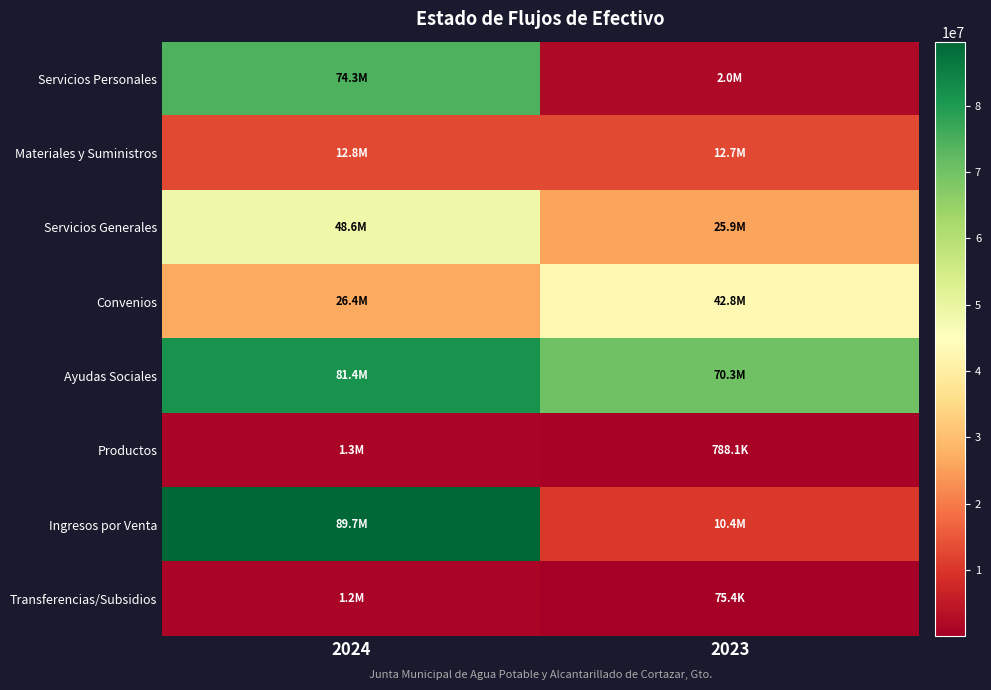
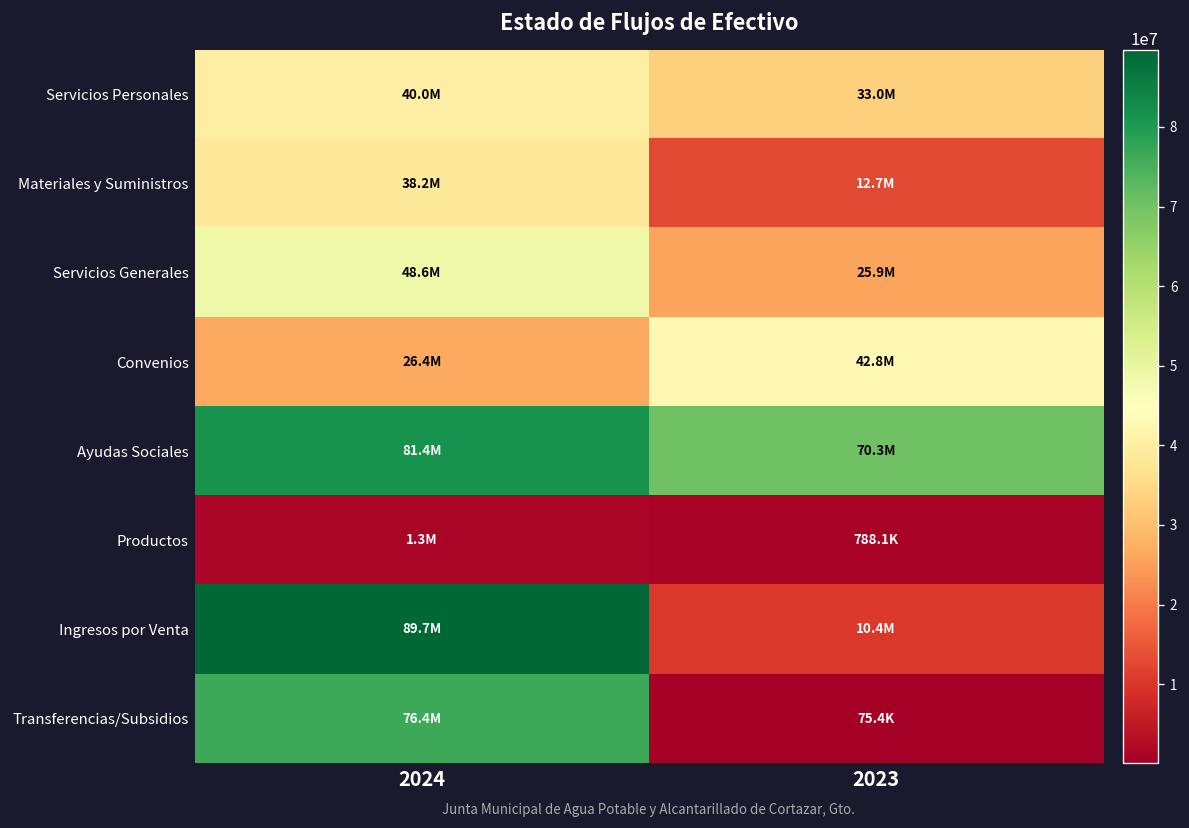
Servicios Personales, 2024: 74.3M -> 40.0M
Servicios Personales, 2023: 2.0M -> 33.0M
Materiales y Suministros, 2024: 12.8M -> 38.2M
Transferencias/Subsidios, 2024: 1.2M -> 76.4M
